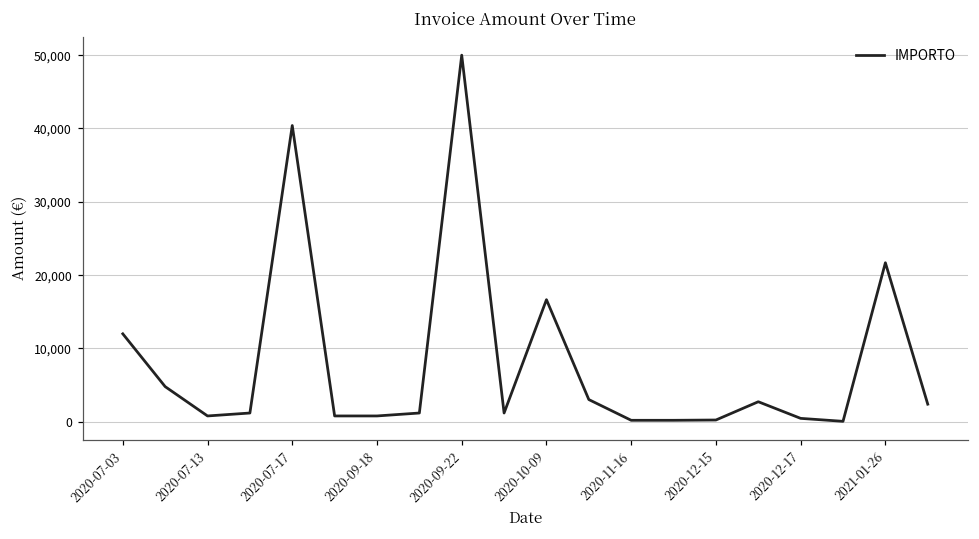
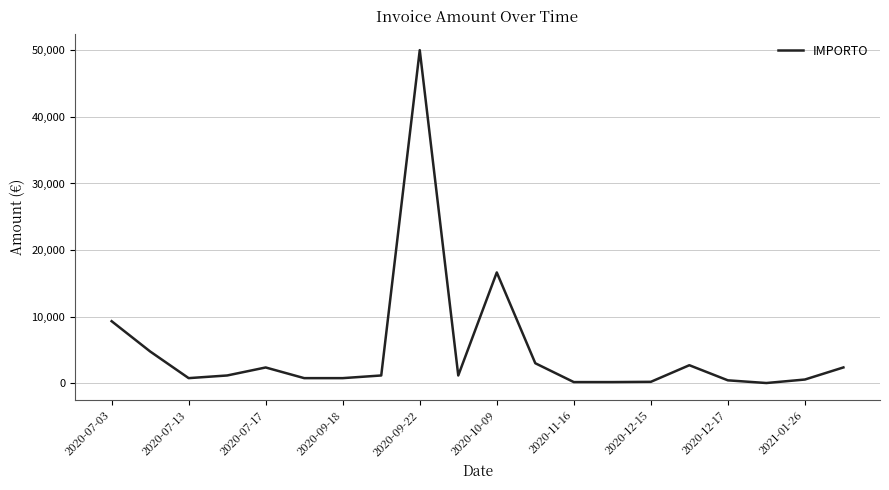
2020-07-03: 12,000 -> 9,000
2020-07-17: 40,000 -> 2,000
2021-01-26: 22,000 -> 1,000
